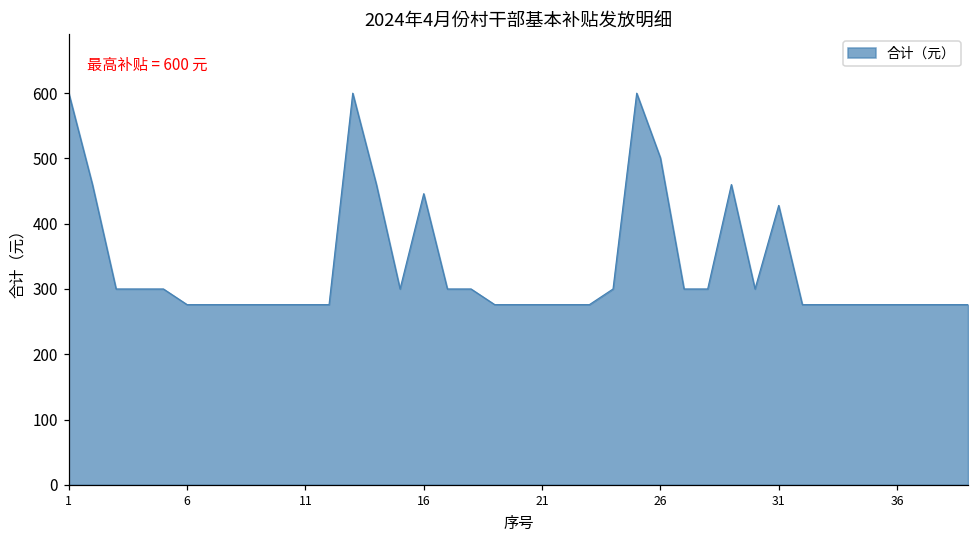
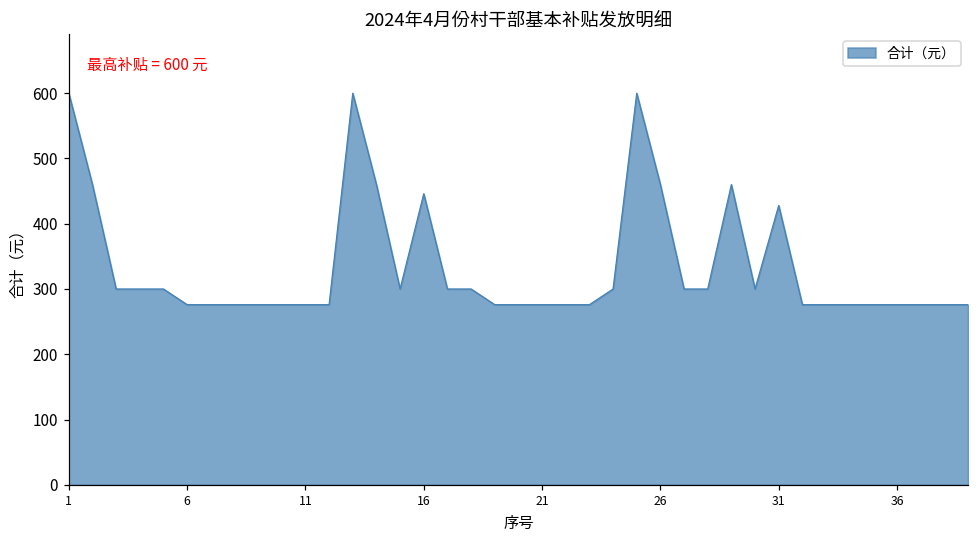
26: 500 -> 460
